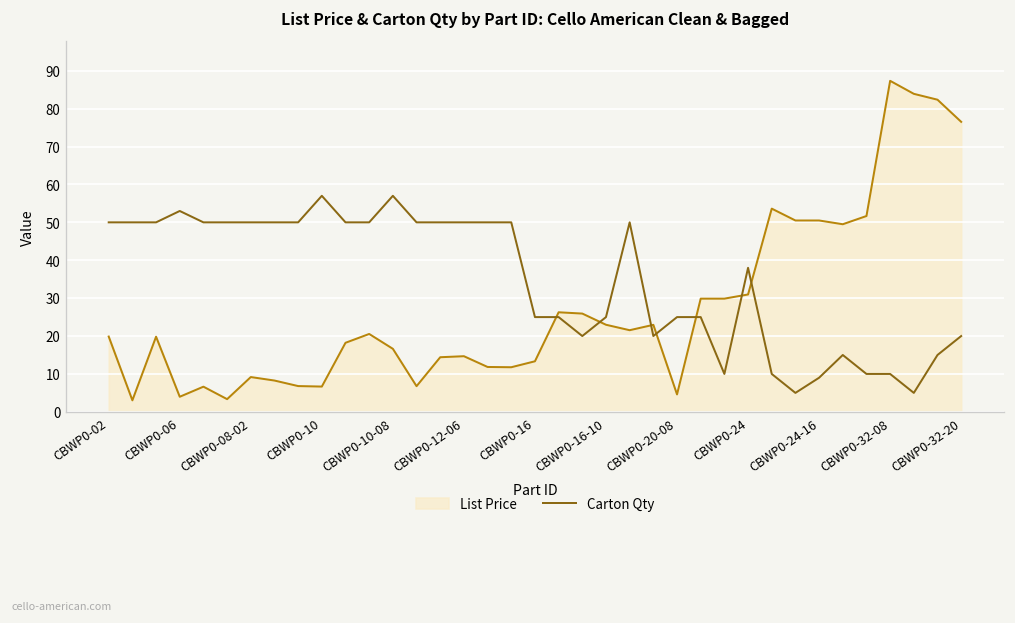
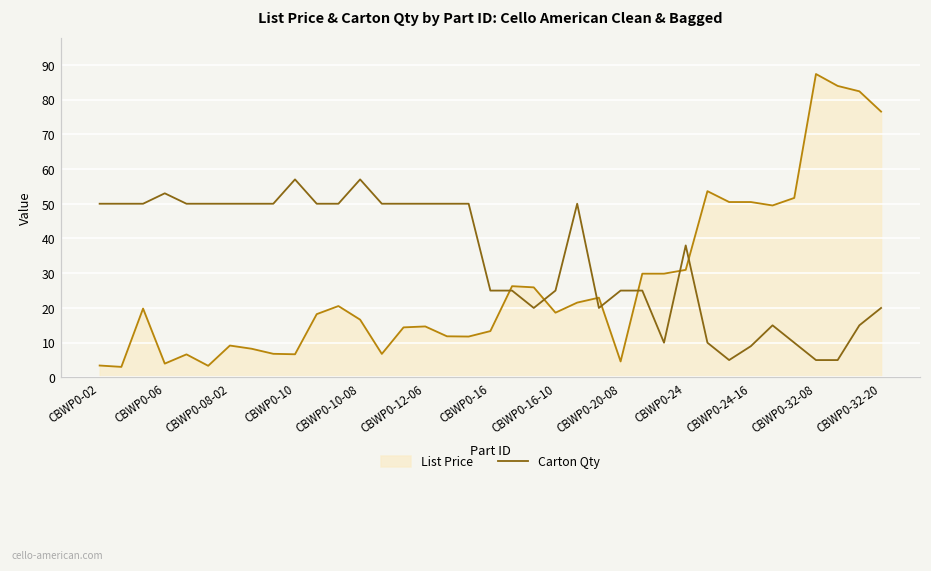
List Price, CBWP0-02: 20 -> 3
List Price, CBWP0-16-10: 23 -> 19
Carton Qty, CBWP0-32-08: 10 -> 5
